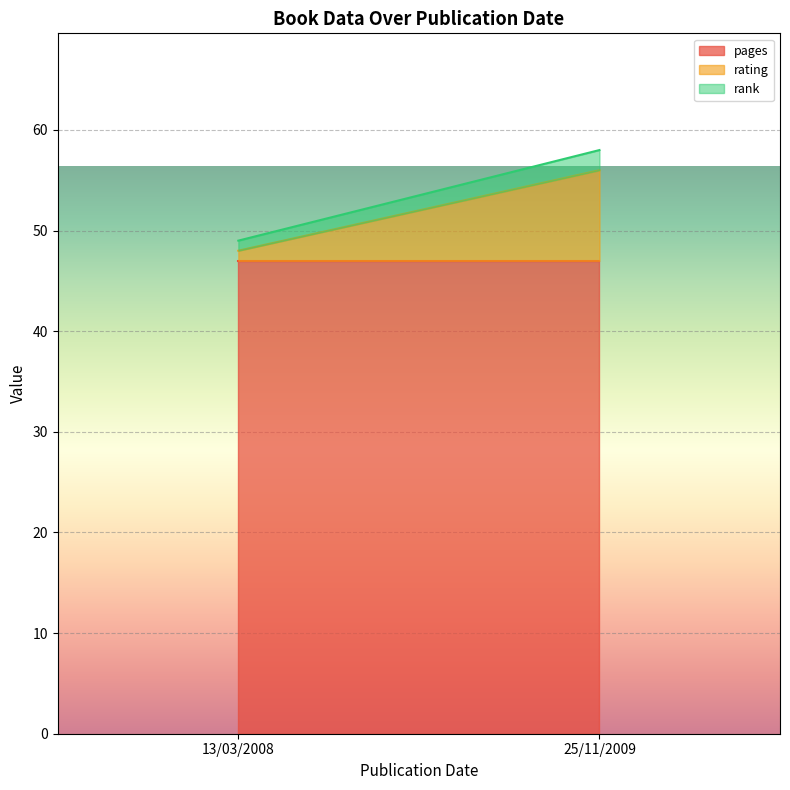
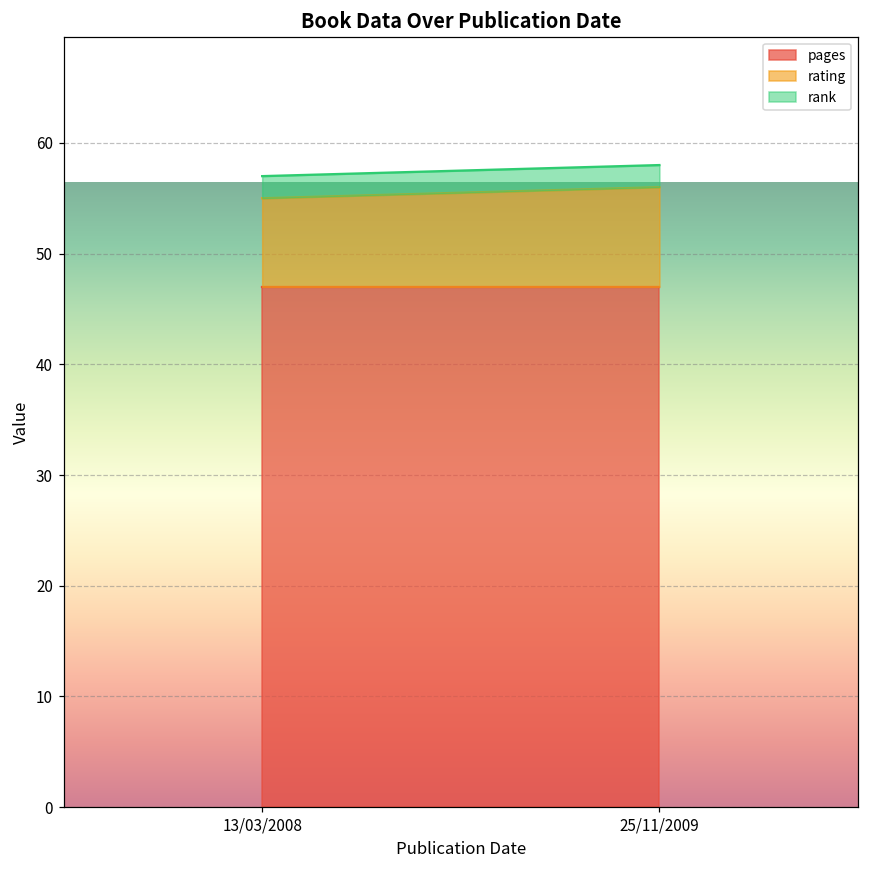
rating, 13/03/2008: 1 -> 8
rank, 13/03/2008: 1 -> 2
